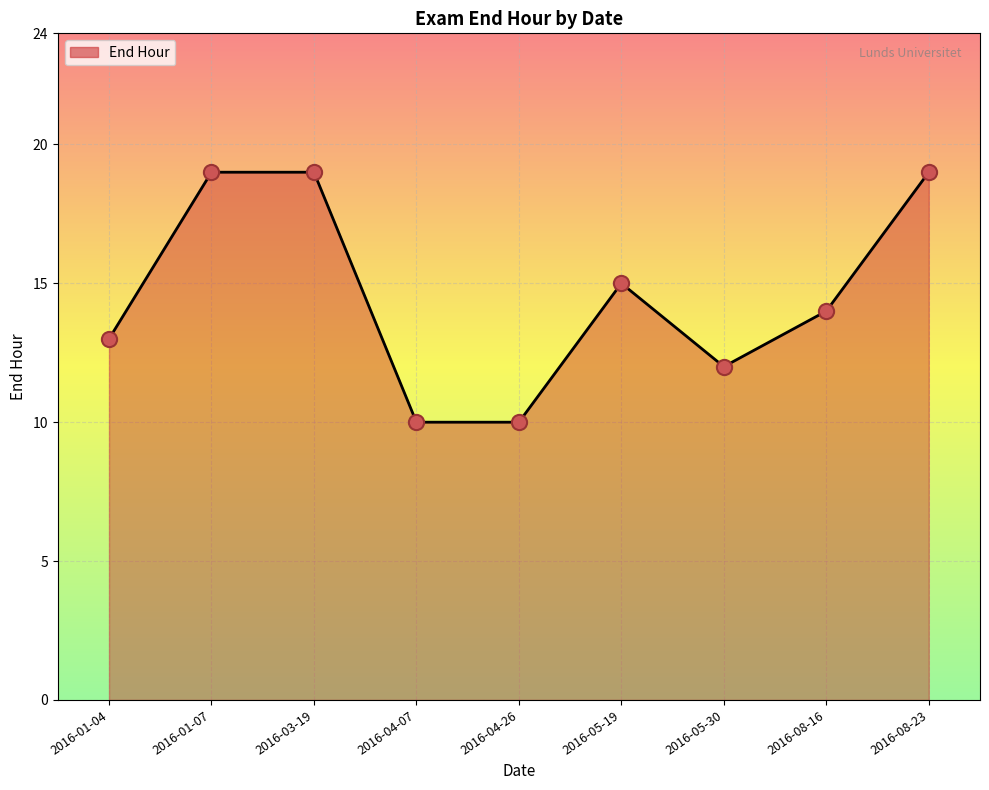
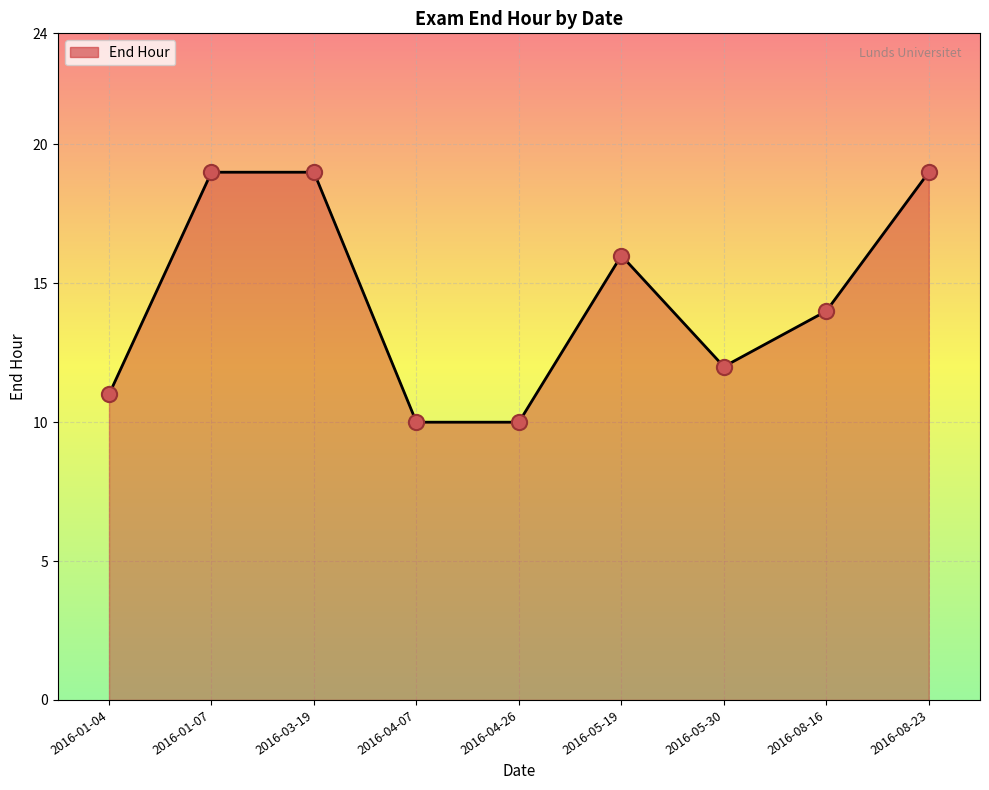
2016-01-04: 13 -> 11
2016-05-19: 15 -> 16
